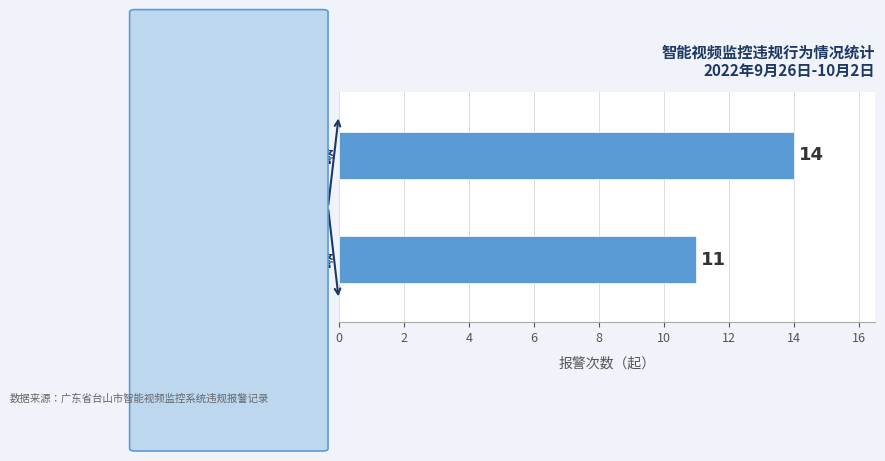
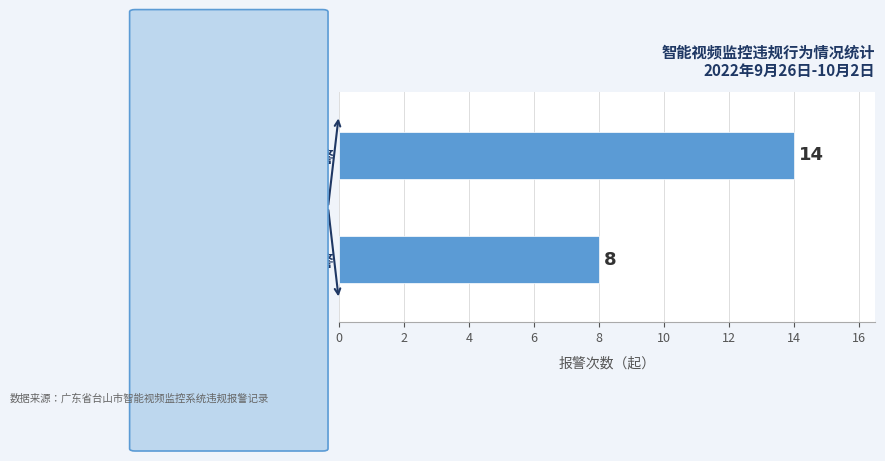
抽烟报警: 11 -> 8
